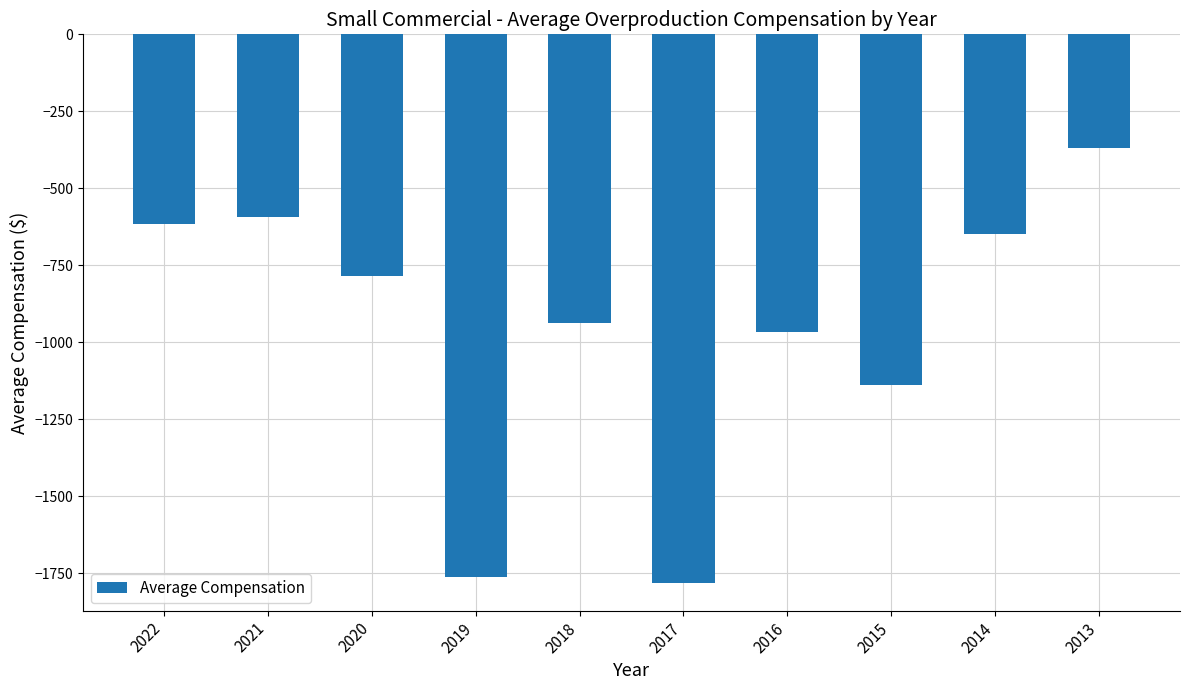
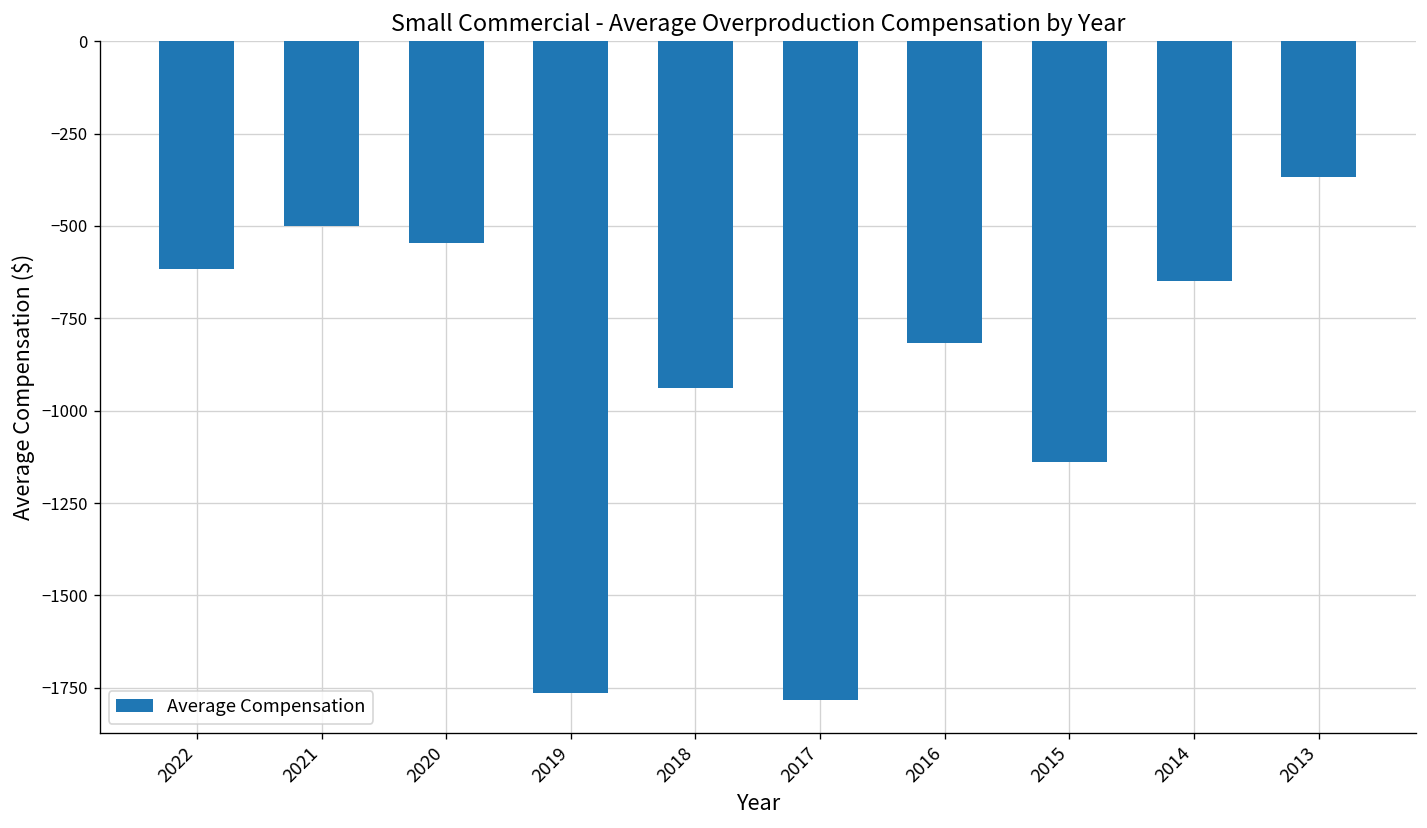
2021: -590 -> -500
2020: -790 -> -540
2016: -970 -> -820
